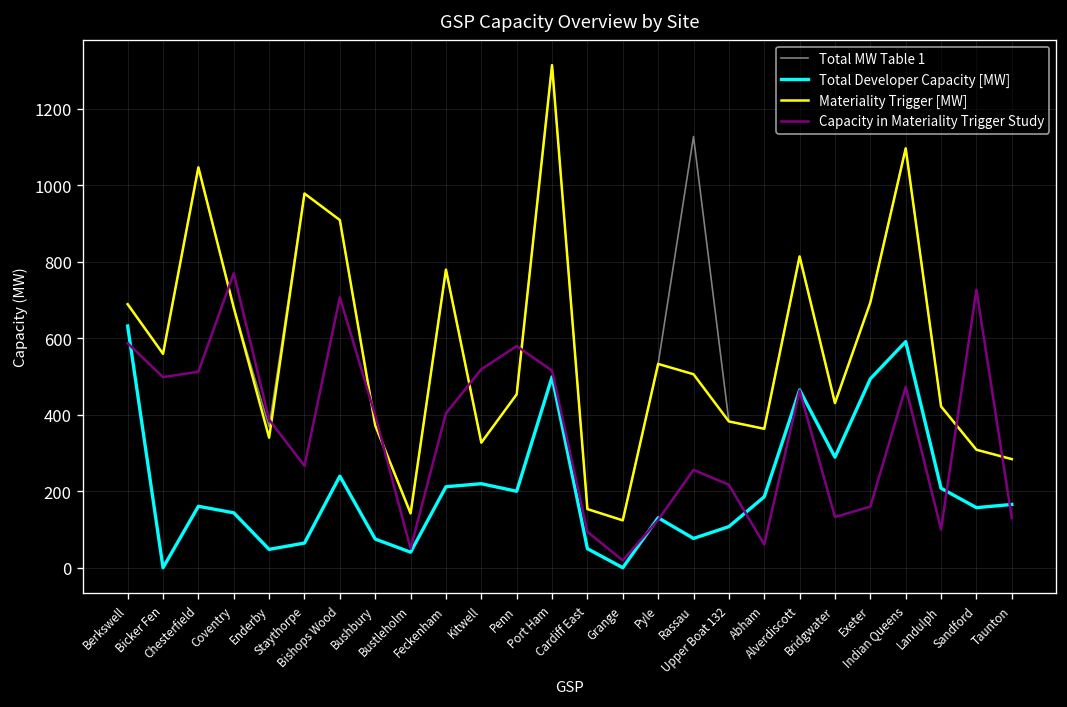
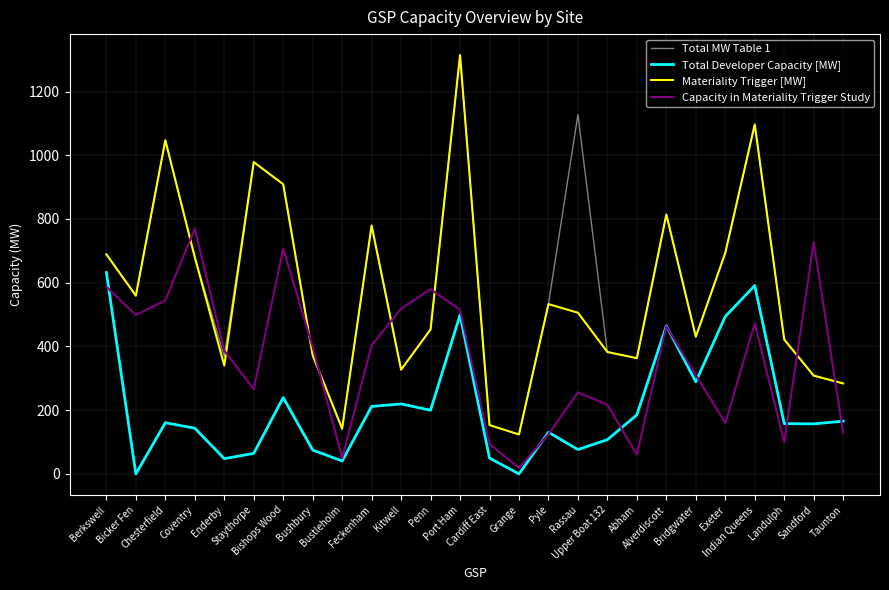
Capacity in Materiality Trigger Study, Chesterfield: 510 -> 540
Capacity in Materiality Trigger Study, Bridgwater: 130 -> 310
Total Developer Capacity [MW], Landulph: 210 -> 160
